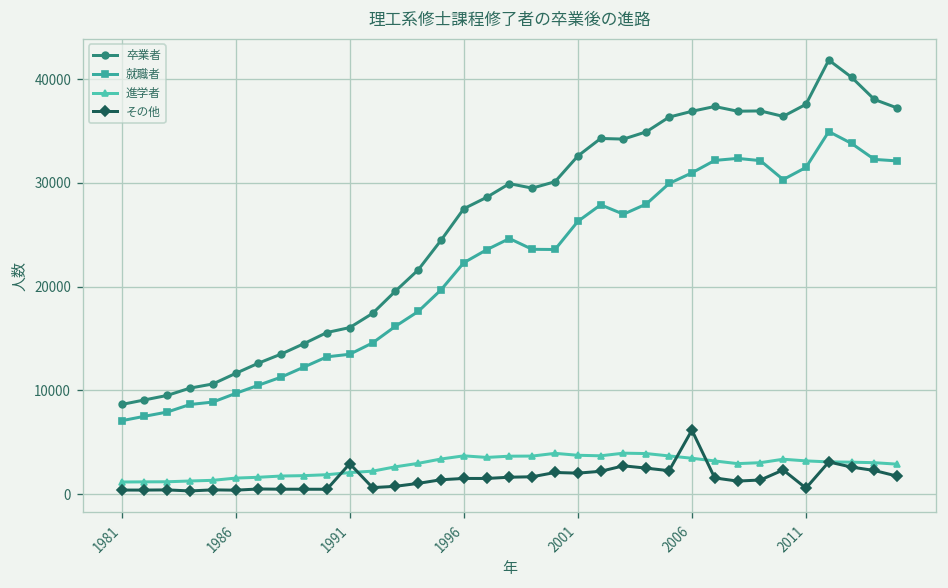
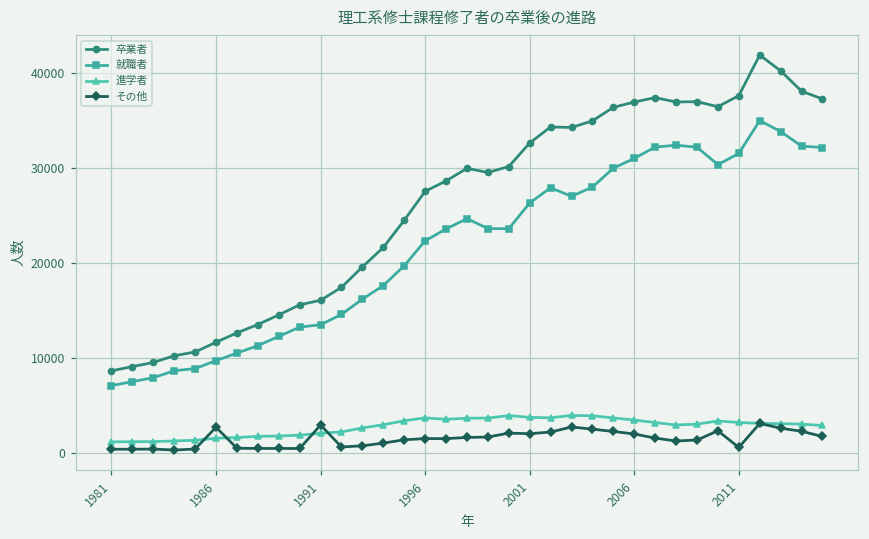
その他, 1986: 0 -> 3000
その他, 2006: 6000 -> 2000
